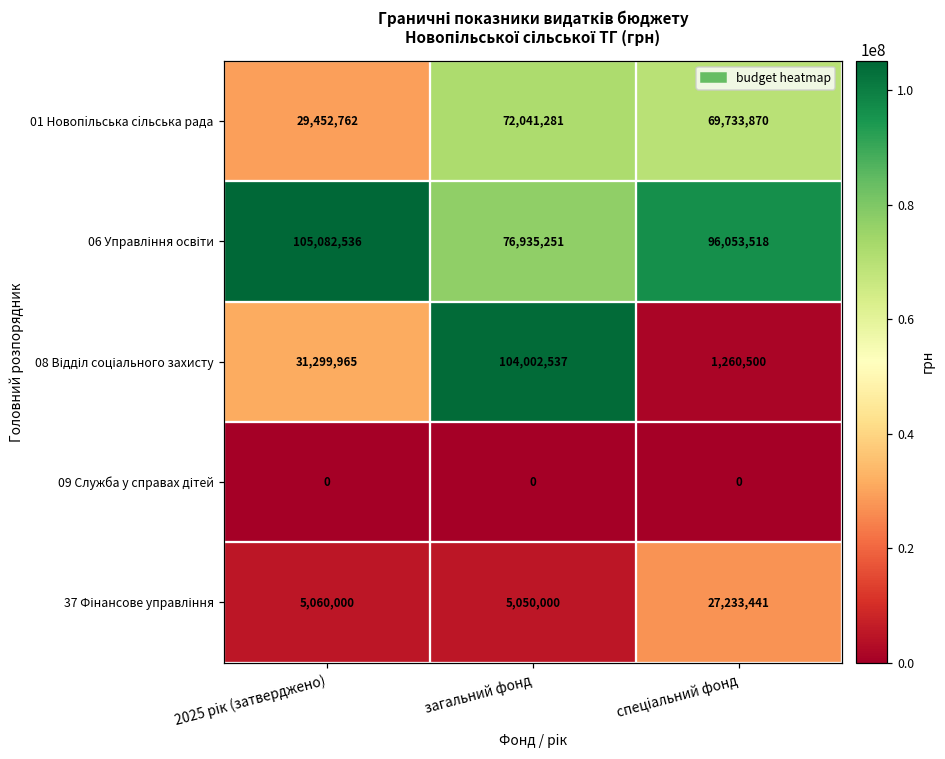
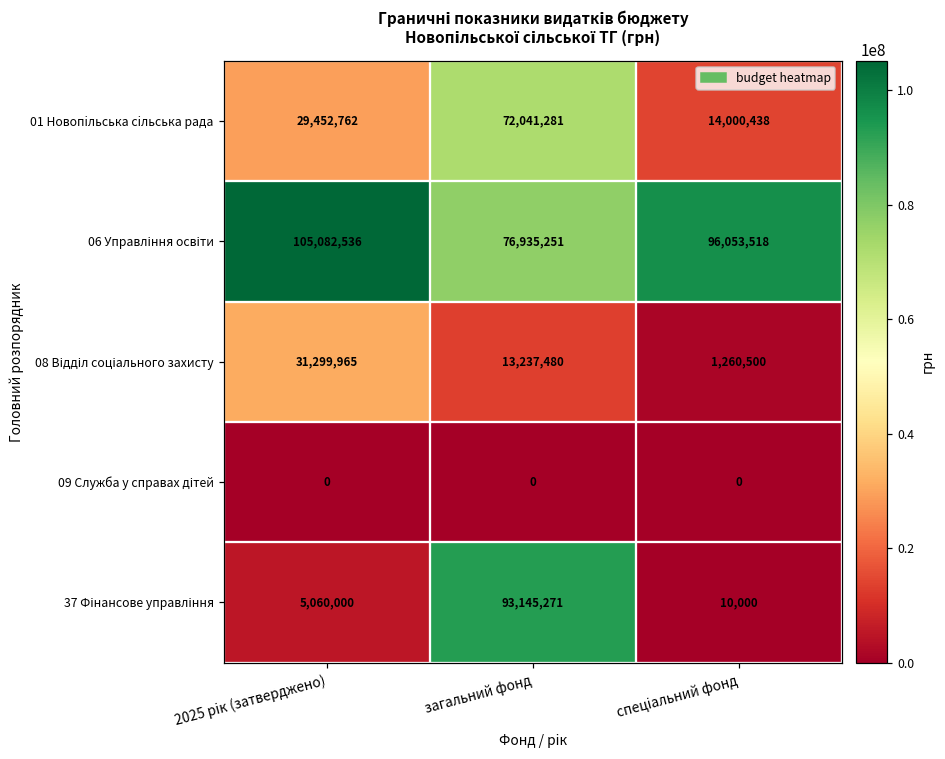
01 Новопiльська сiльська рада, спеціальний фонд: 69,733,870 -> 14,000,438
08 Відділ соціального захисту, загальний фонд: 104,002,537 -> 13,237,480
37 Фінансове управління, загальний фонд: 5,050,000 -> 93,145,271
37 Фінансове управління, спеціальний фонд: 27,233,441 -> 10,000
